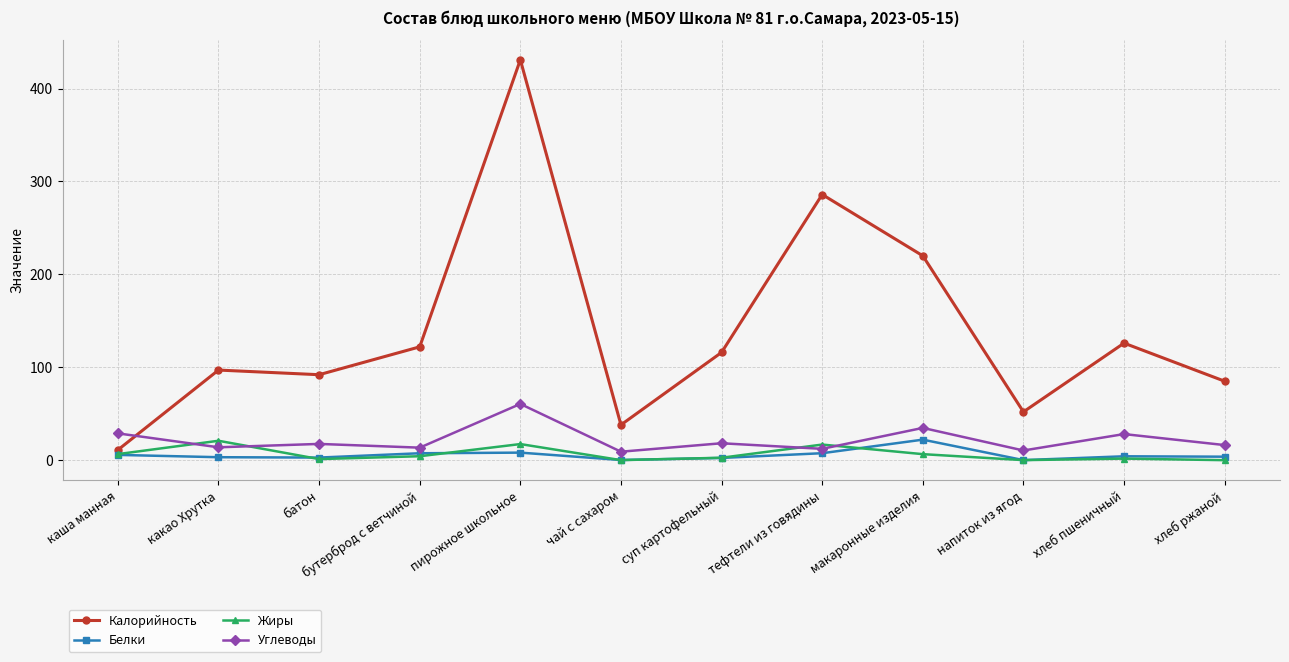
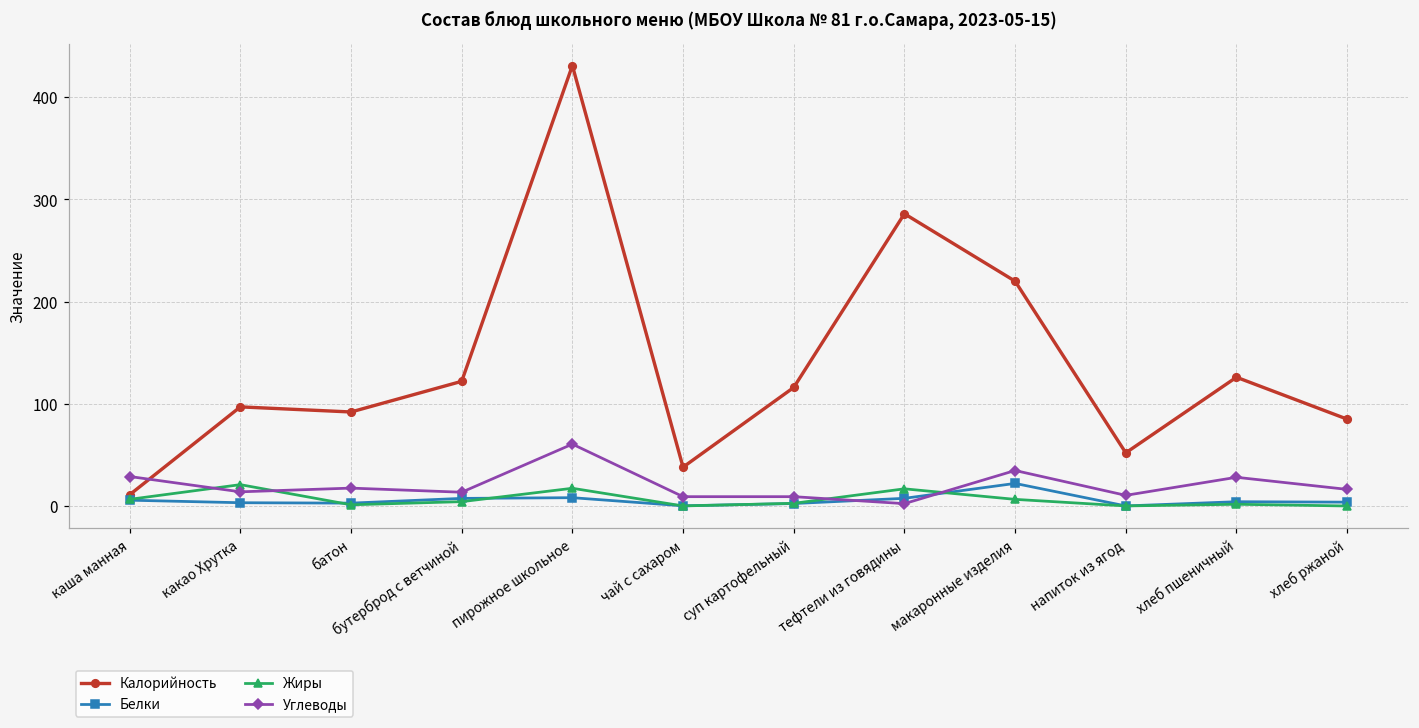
Углеводы, суп картофельный: 20 -> 10
Углеводы, тефтели из говядины: 10 -> 0
